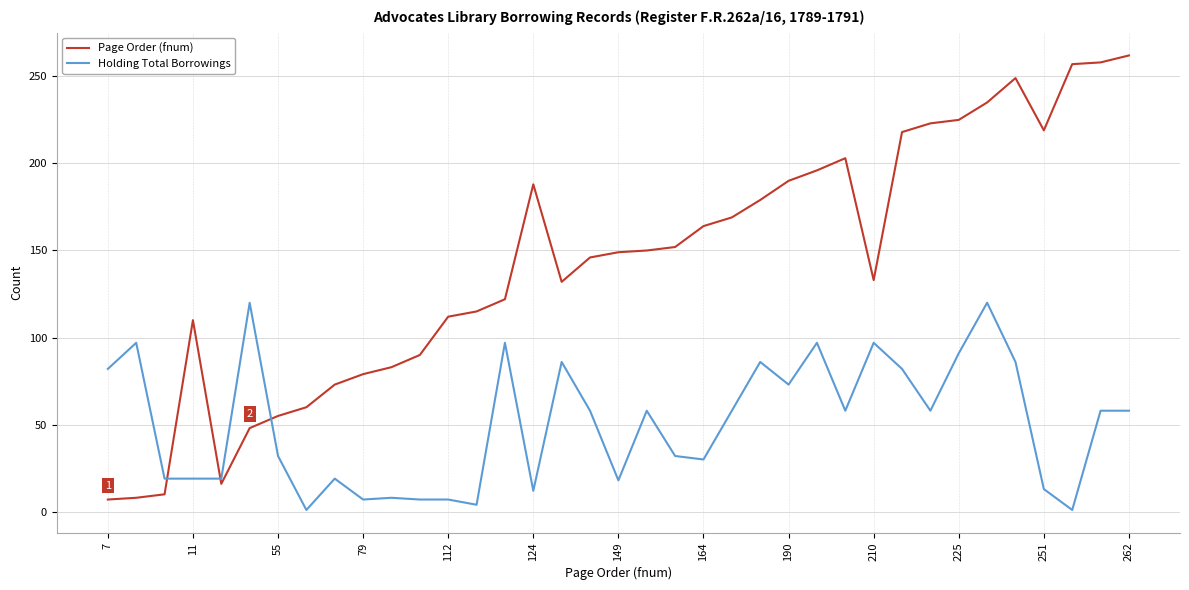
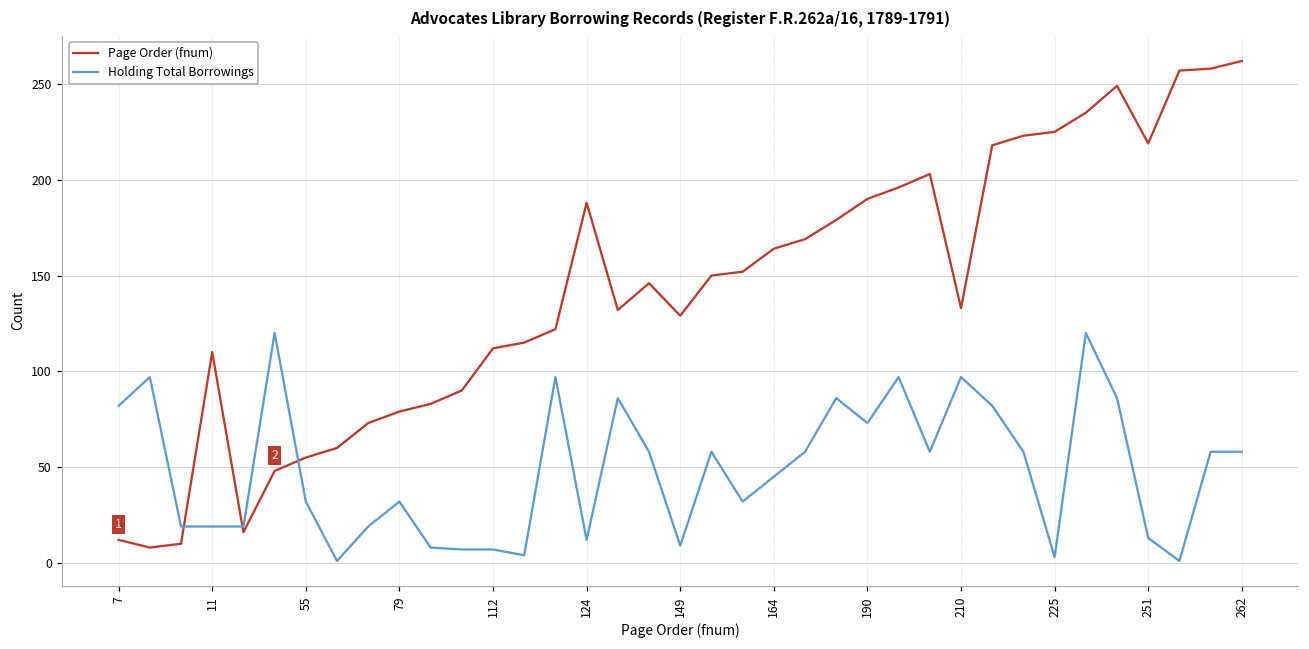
Page Order (fnum), 7: 7 -> 12
Holding Total Borrowings, 79: 7 -> 32
Page Order (fnum), 149: 149 -> 129
Holding Total Borrowings, 149: 18 -> 9
Holding Total Borrowings, 164: 30 -> 45
Holding Total Borrowings, 225: 91 -> 3
